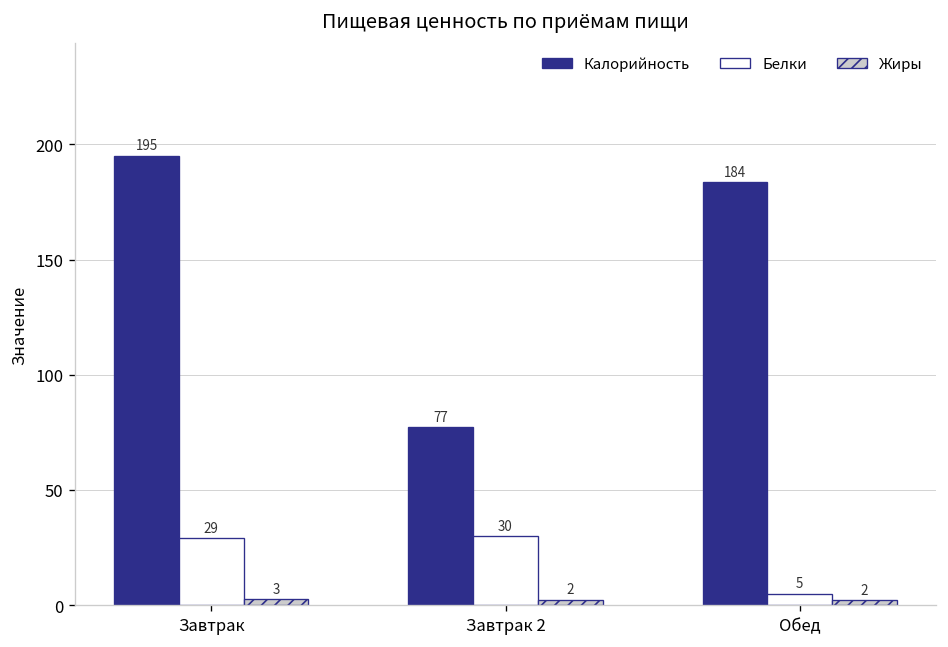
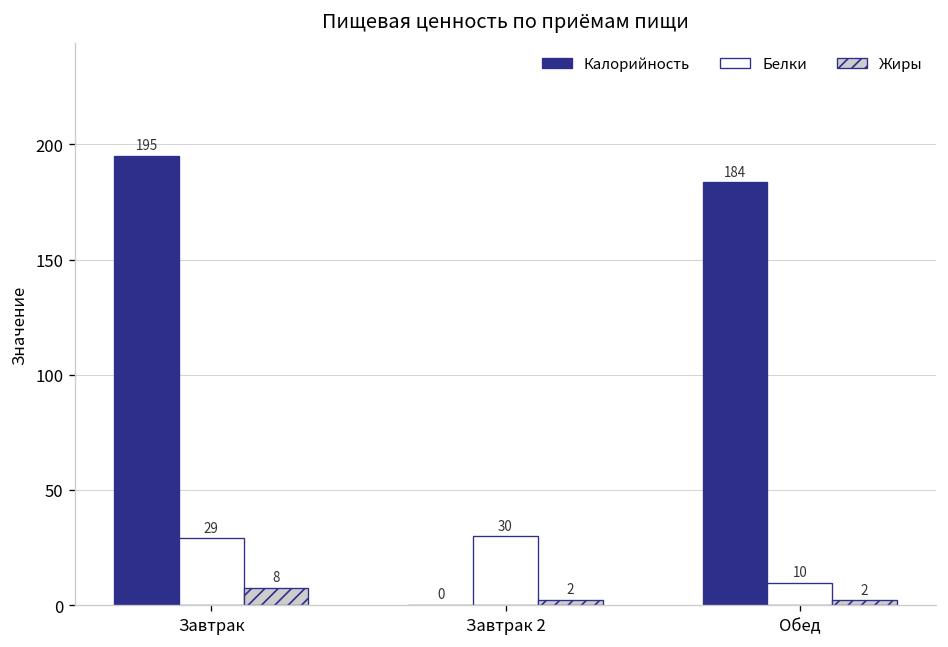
Жиры, Завтрак: 3 -> 8
Калорийность, Завтрак 2: 77 -> 0
Белки, Обед: 5 -> 10
